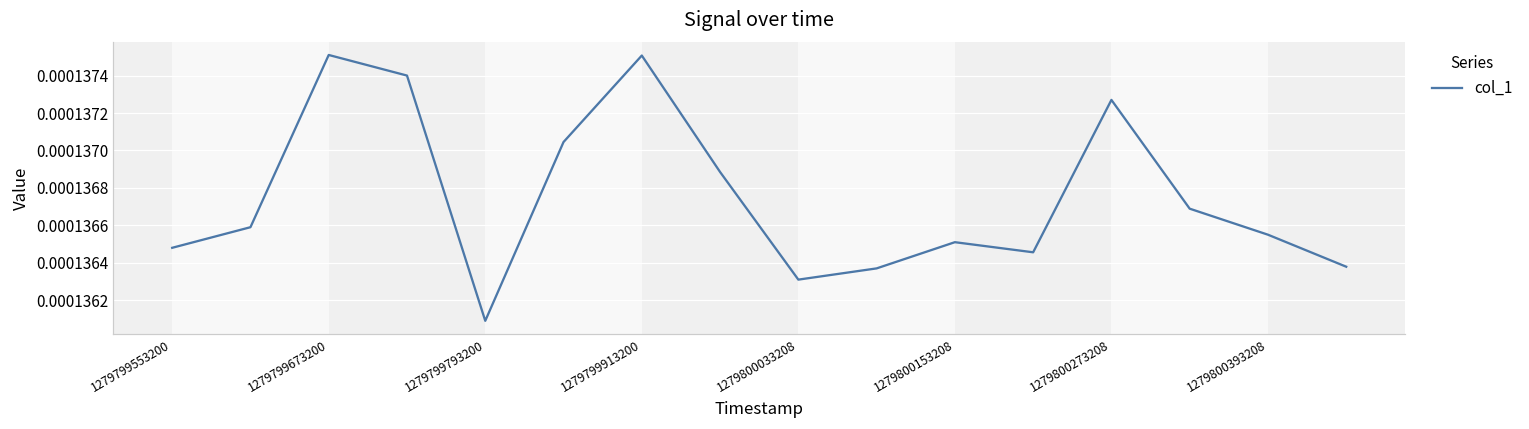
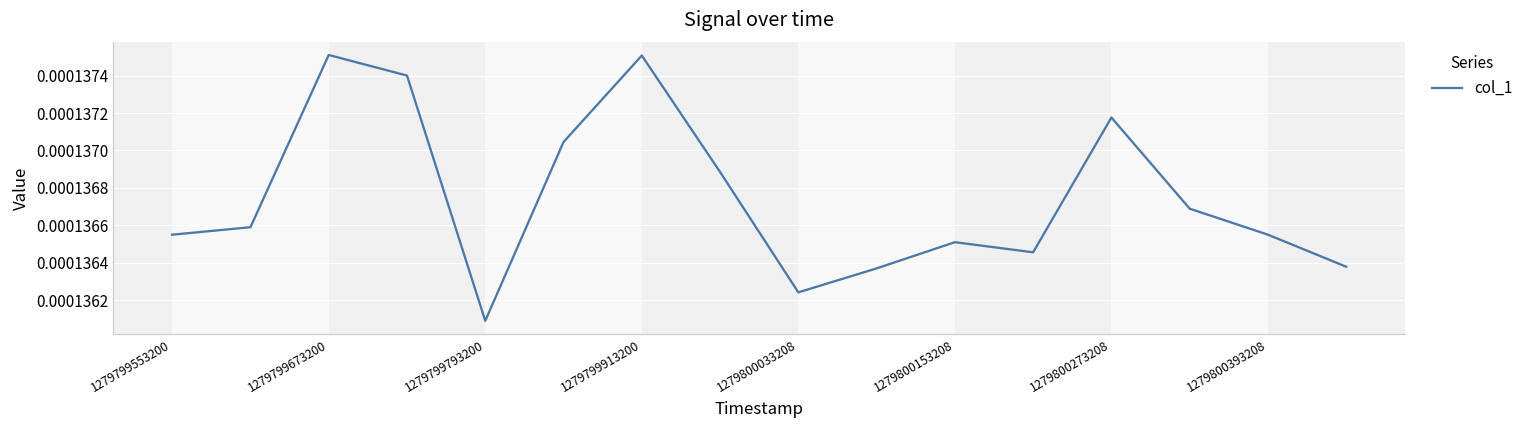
1279799553200: 0.00013648 -> 0.00013655
1279800033208: 0.00013631 -> 0.00013624
1279800273208: 0.00013727 -> 0.00013718
